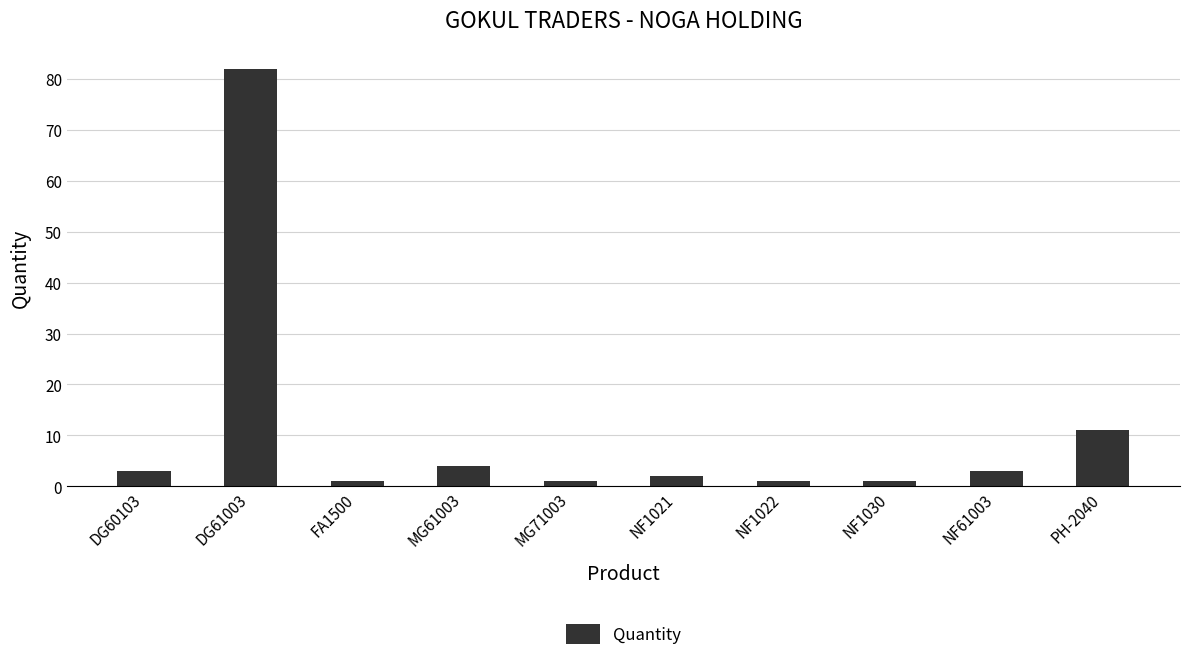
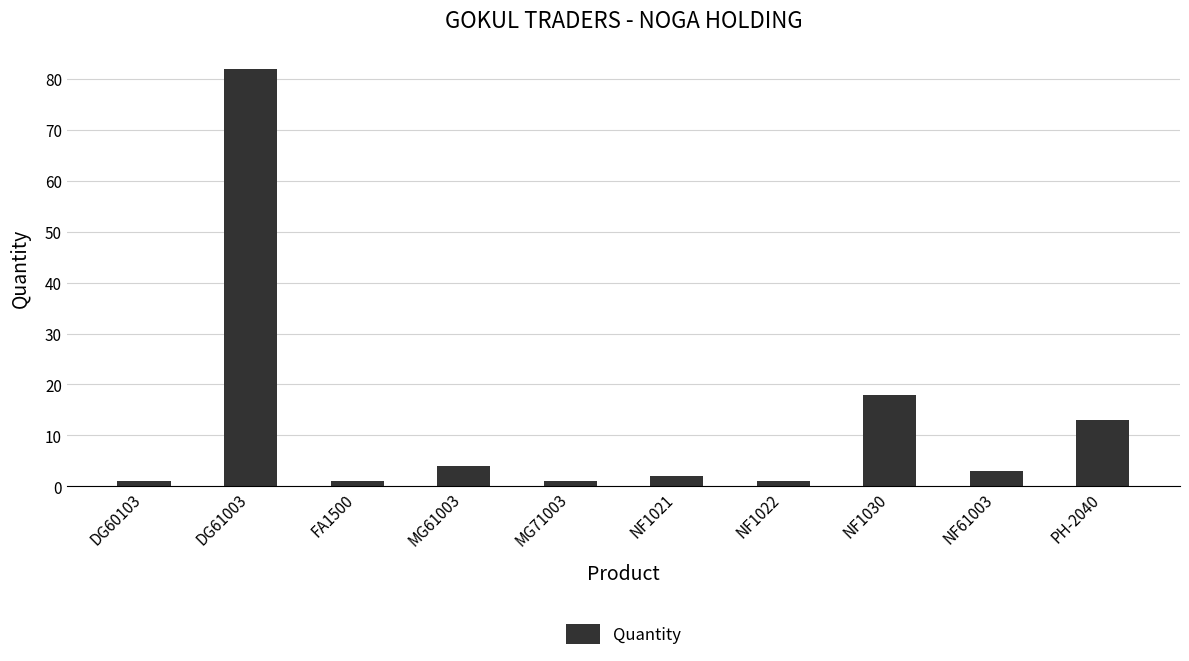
DG60103: 3 -> 1
NF1030: 1 -> 18
PH-2040: 11 -> 13
